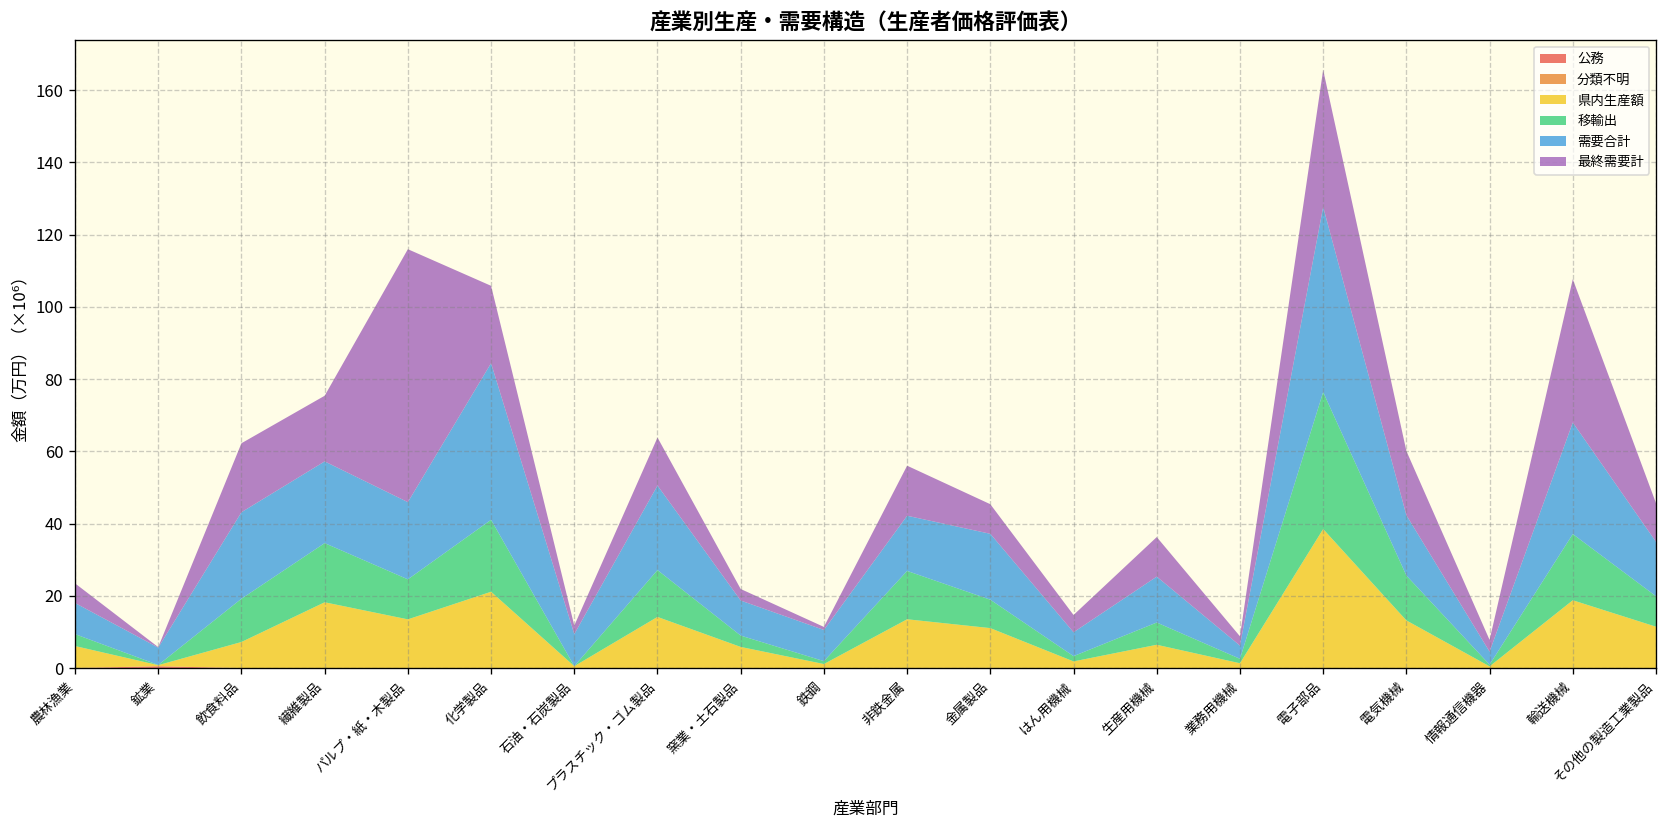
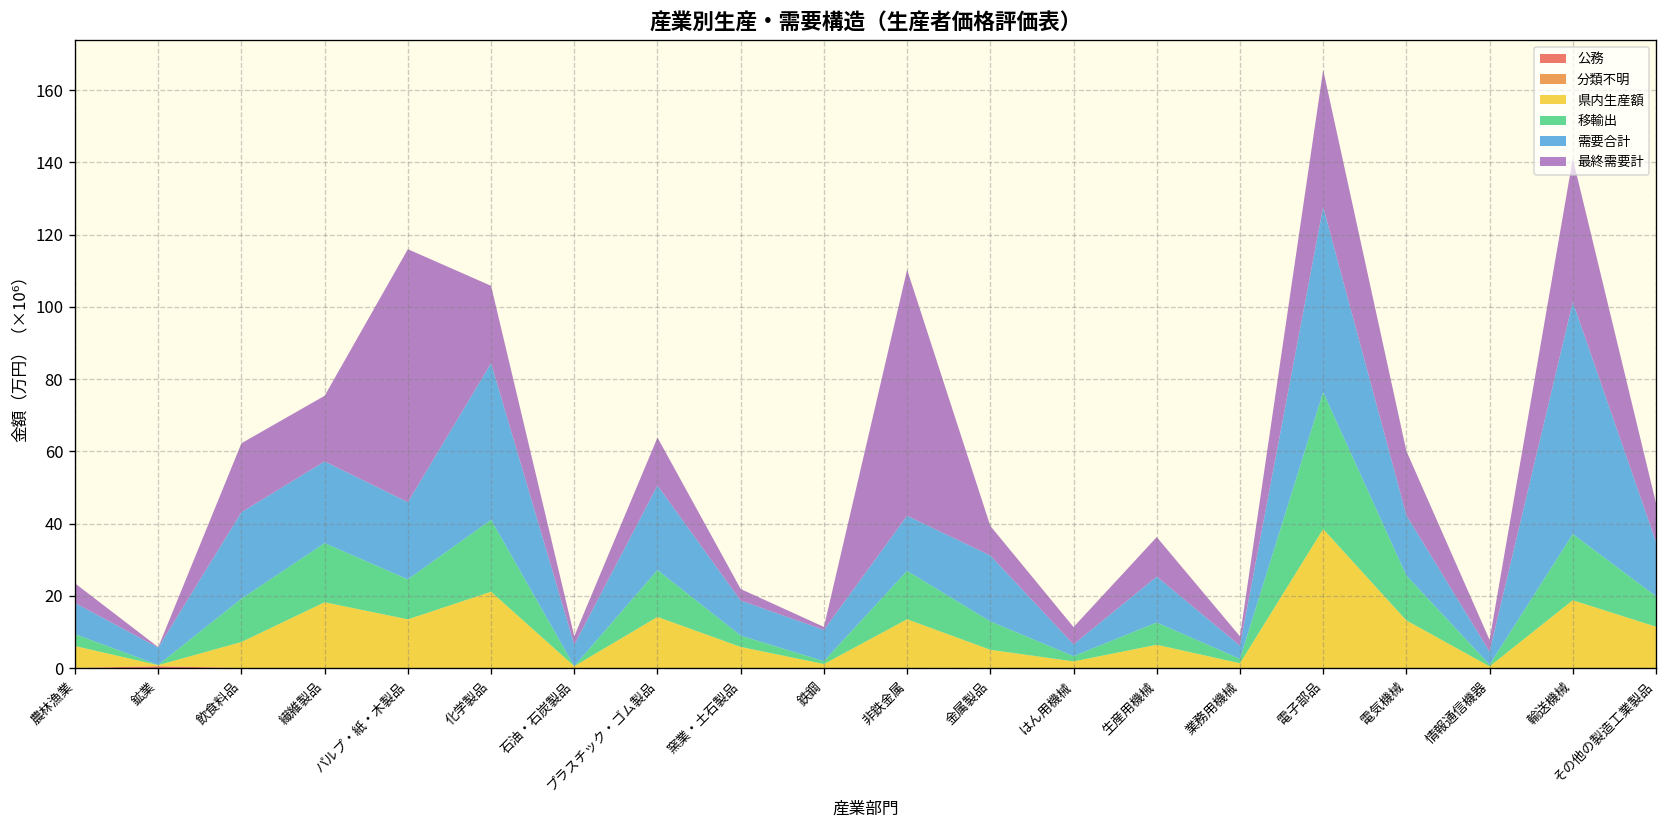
需要合計, 石油・石炭製品: 9 -> 6
最終需要計, 非鉄金属: 14 -> 68
県内生産額, 金属製品: 11 -> 5
需要合計, はん用機械: 7 -> 3
需要合計, 輸送機械: 31 -> 64
